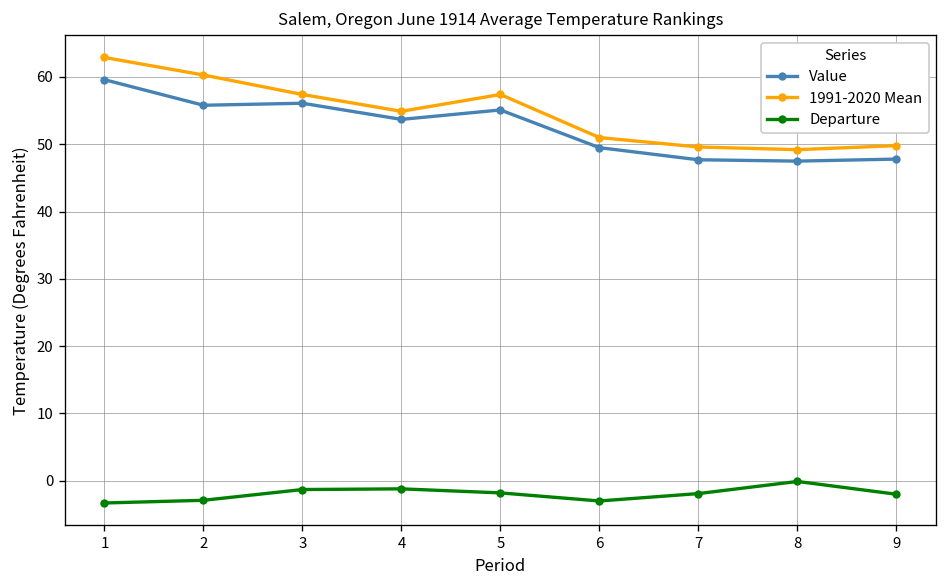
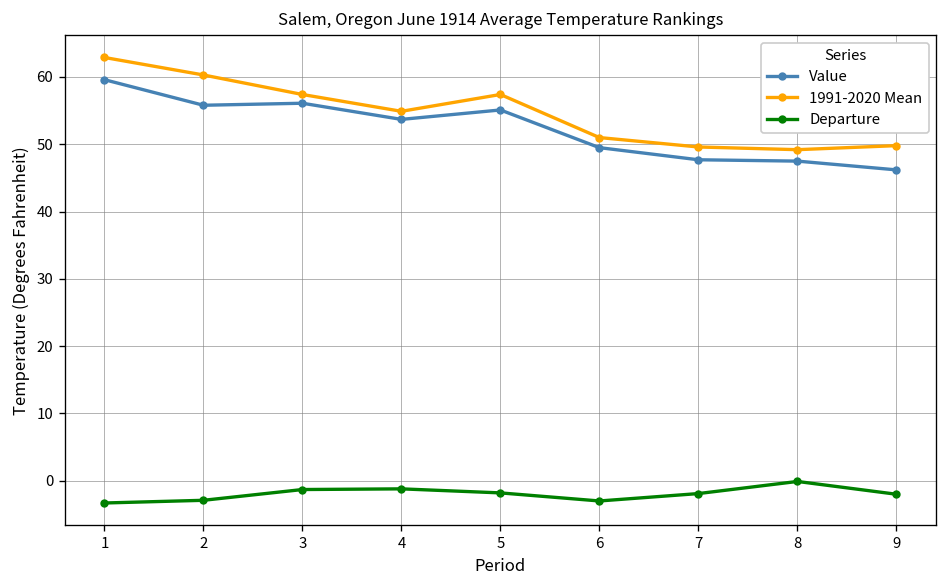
Value, 9: 48 -> 46
